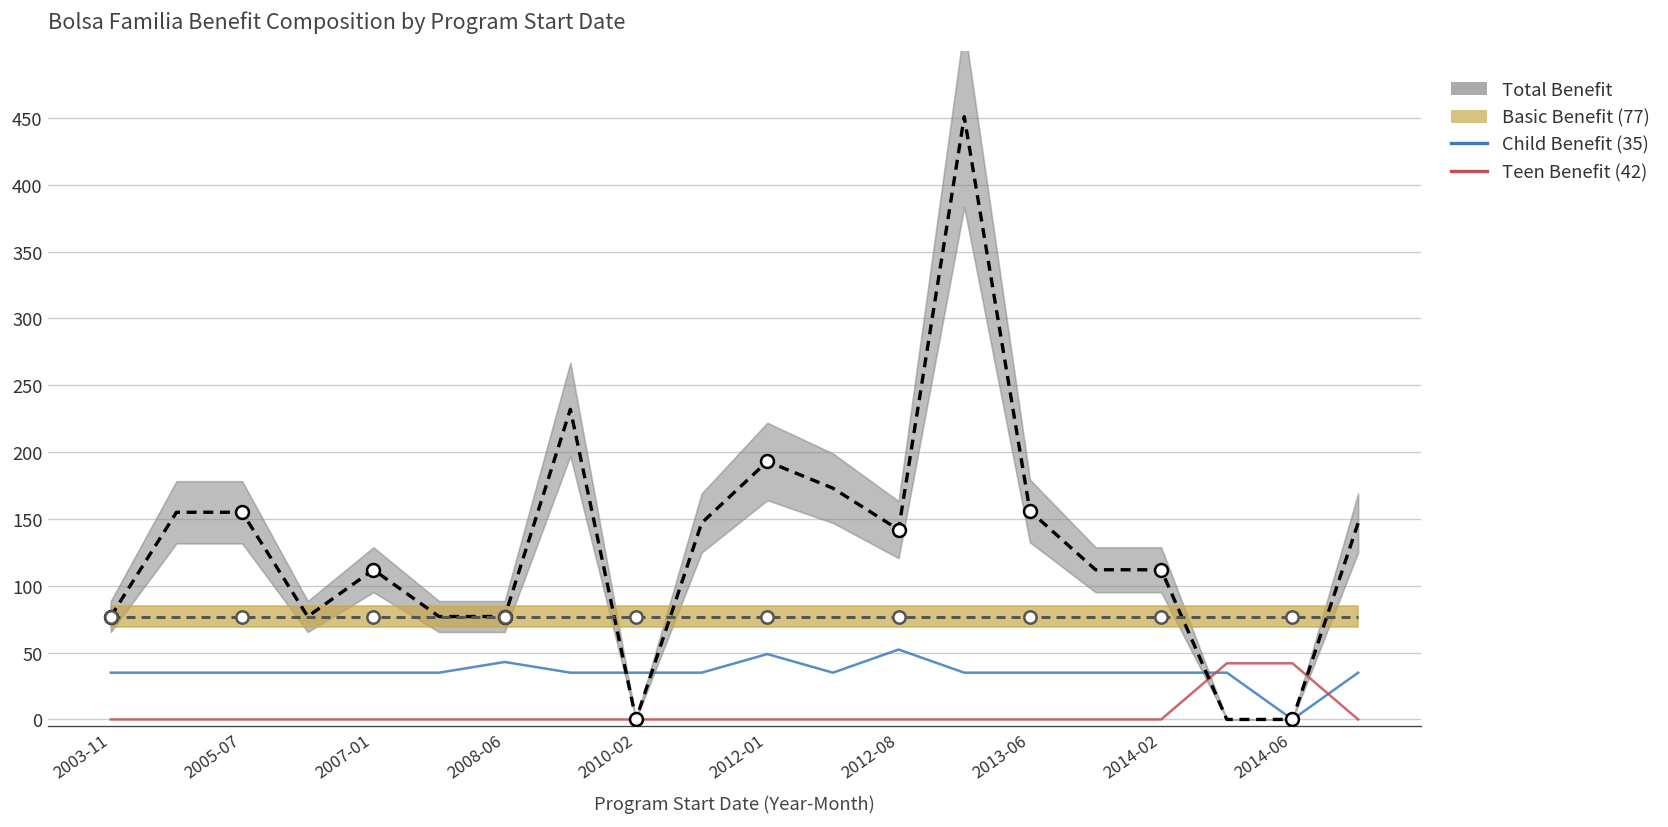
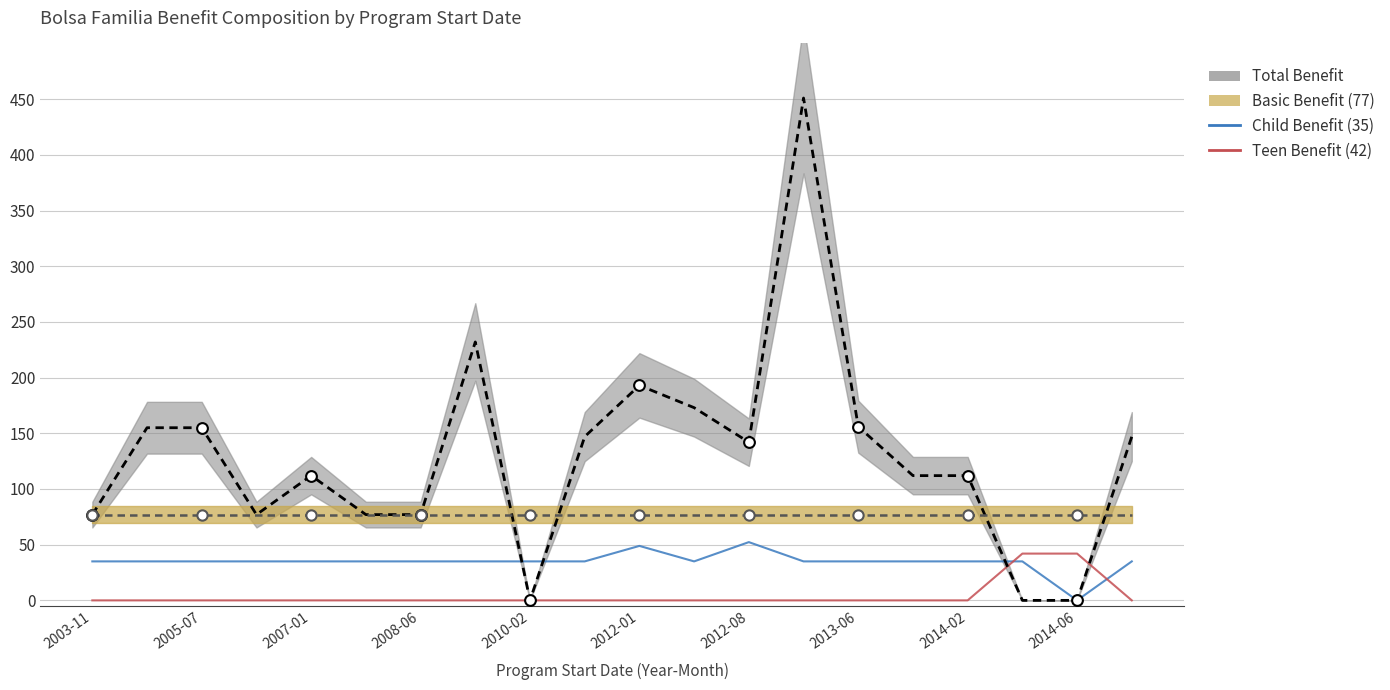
Child Benefit (35), 2008-06: 43 -> 35
